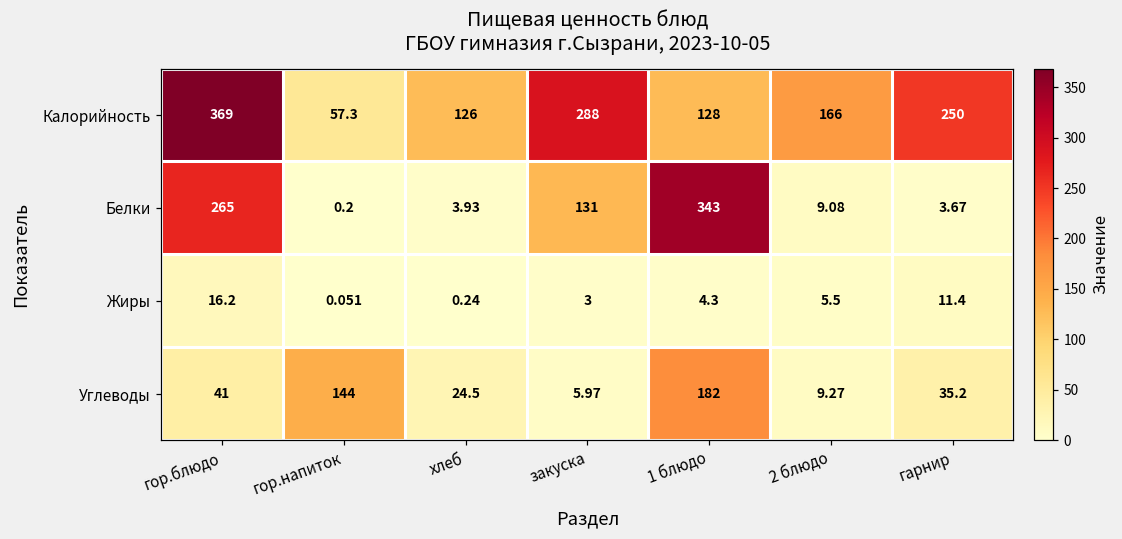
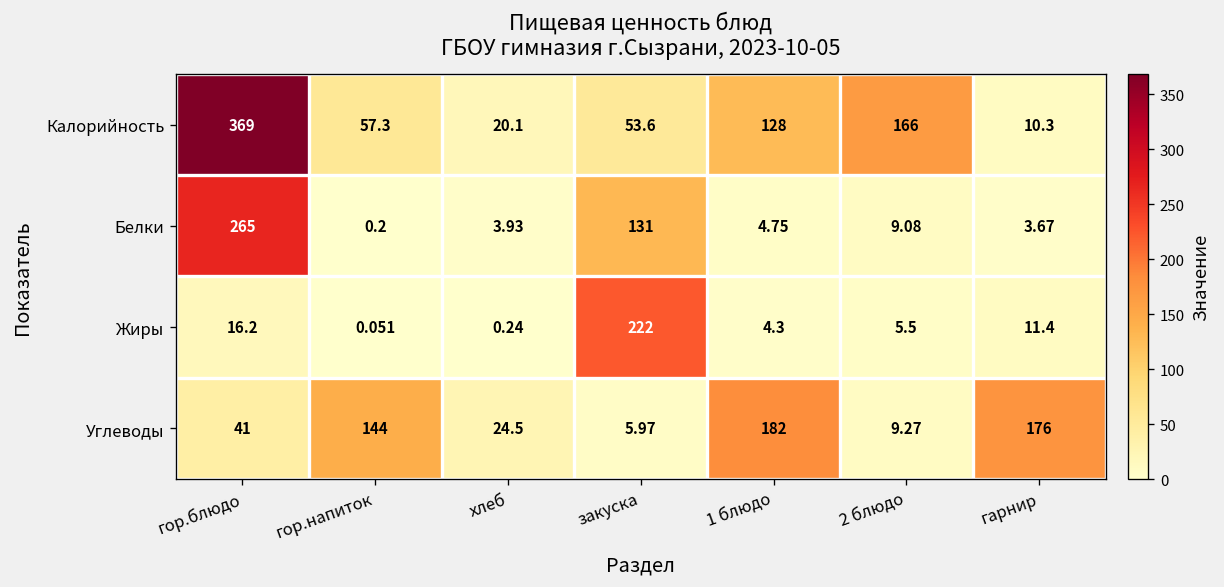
Калорийность, хлеб: 126 -> 20.1
Калорийность, закуска: 288 -> 53.6
Калорийность, гарнир: 250 -> 10.3
Белки, 1 блюдо: 343 -> 4.75
Жиры, закуска: 3 -> 222
Углеводы, гарнир: 35.2 -> 176
